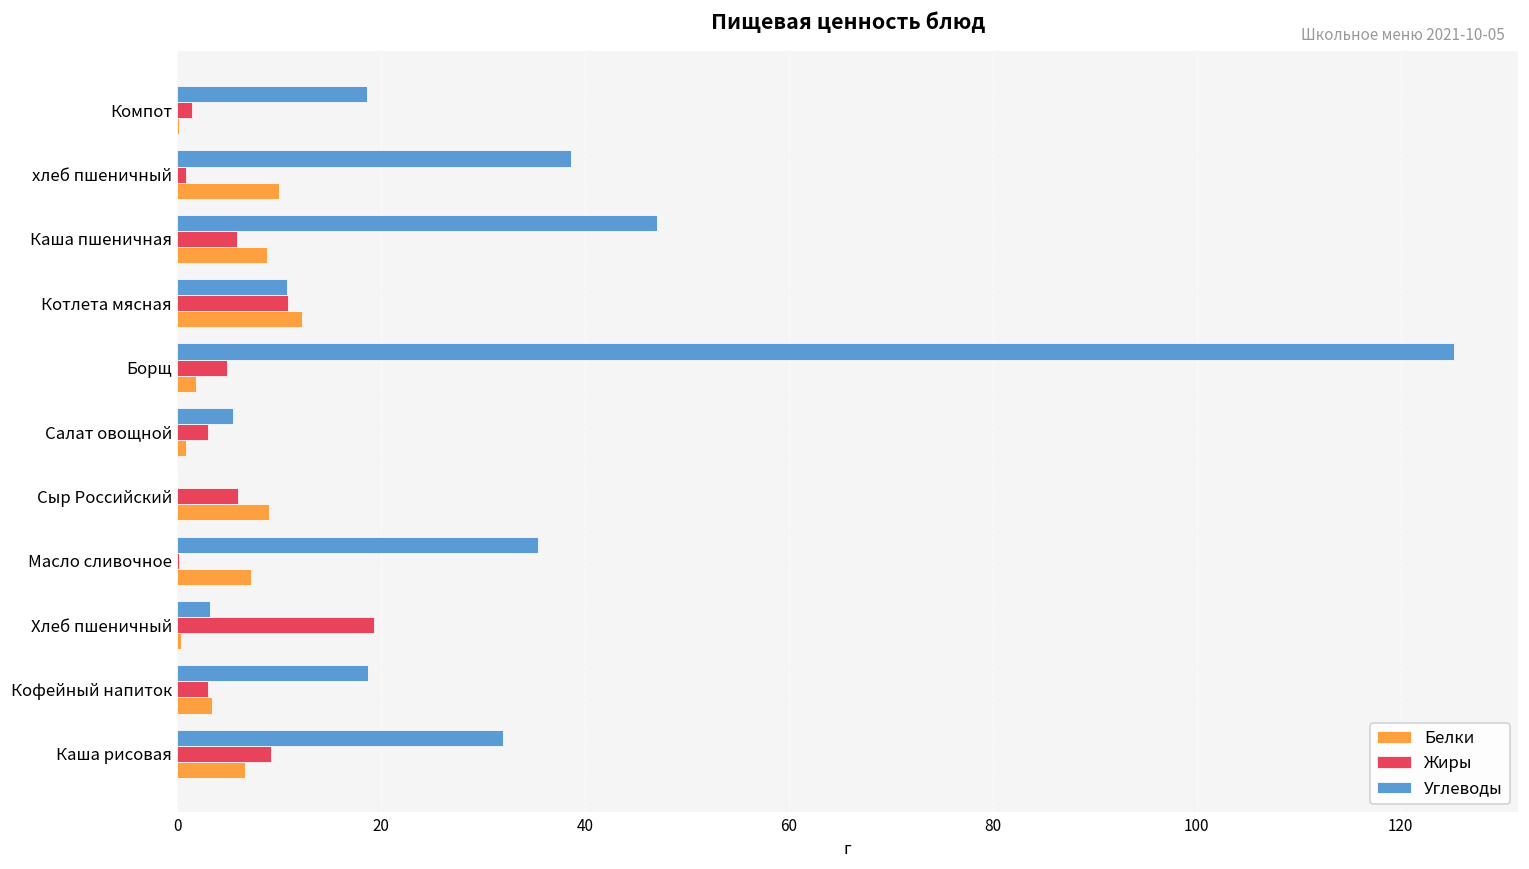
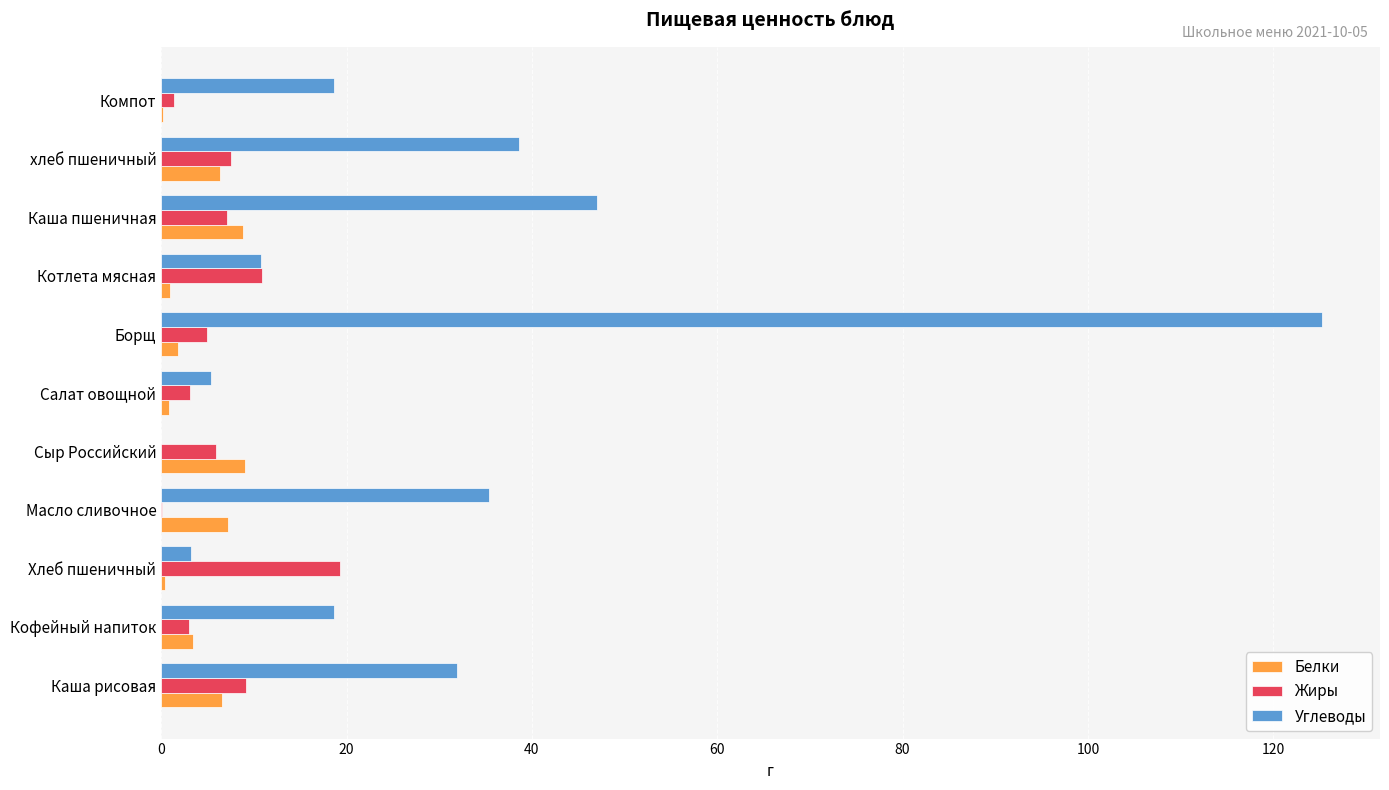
Жиры, хлеб пшеничный: 1 -> 8
Белки, хлеб пшеничный: 10 -> 6
Жиры, Каша пшеничная: 6 -> 7
Белки, Котлета мясная: 12 -> 1
